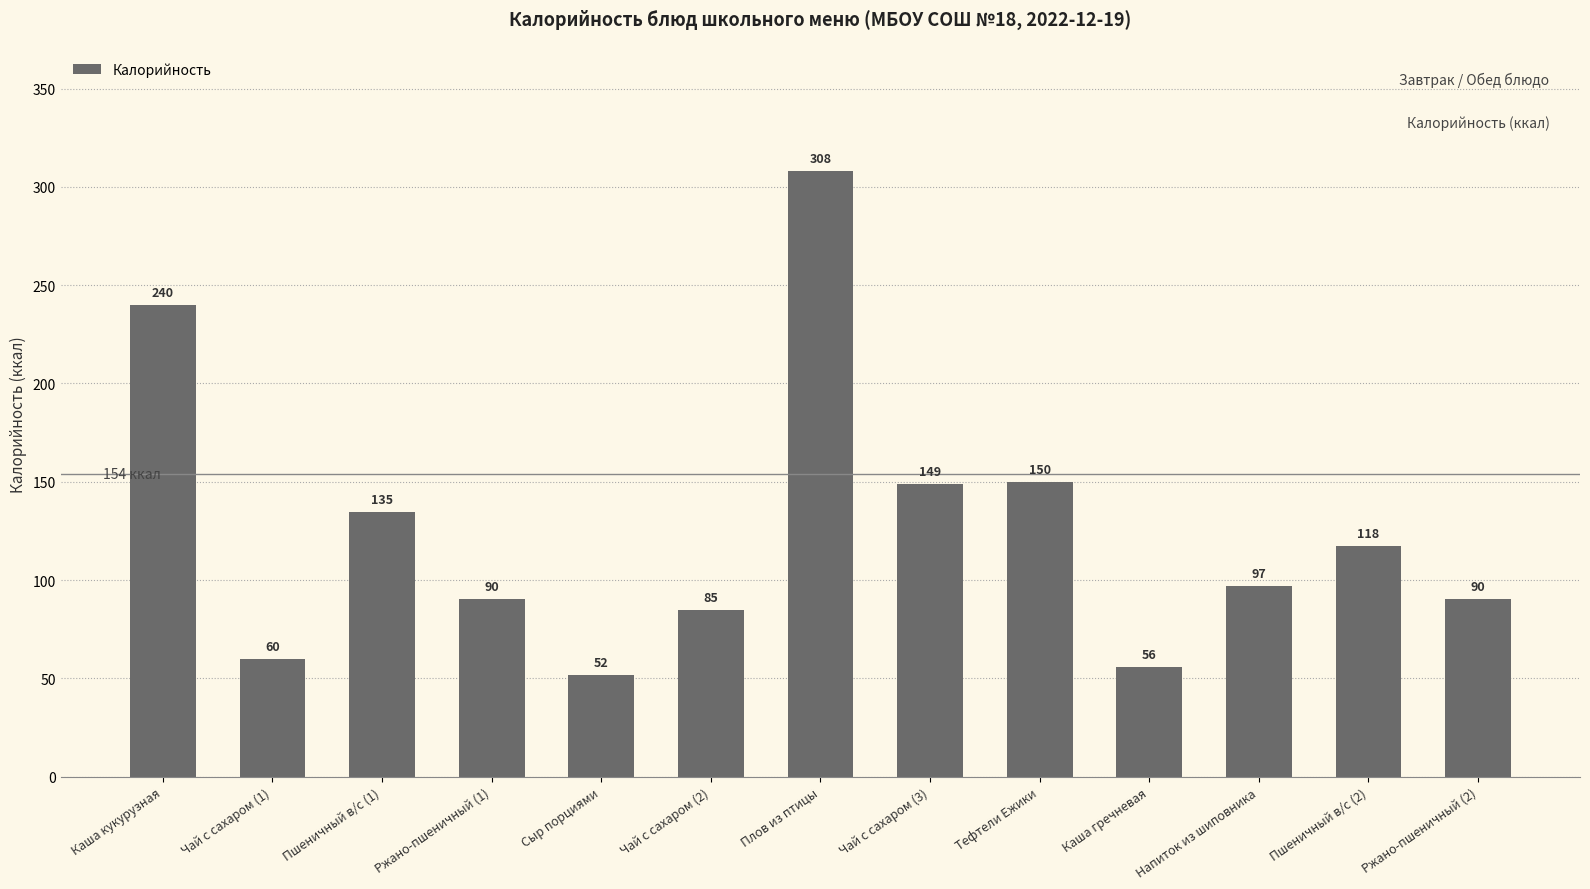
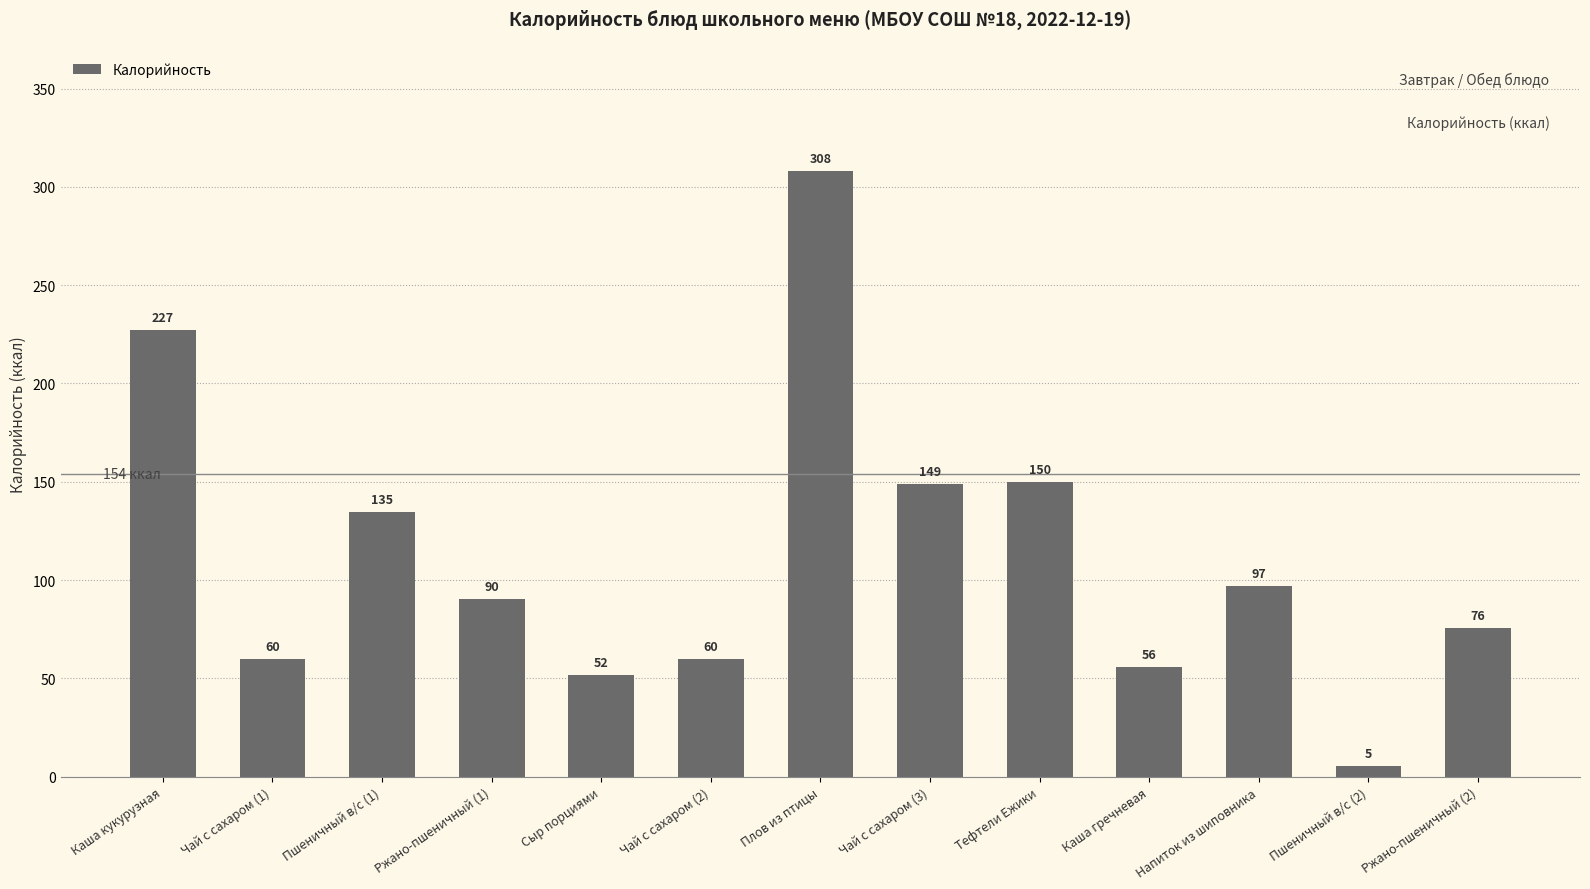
Каша кукурузная: 240 -> 227
Чай с сахаром (2): 85 -> 60
Пшеничный в/с (2): 118 -> 5
Ржано-пшеничный (2): 90 -> 76
